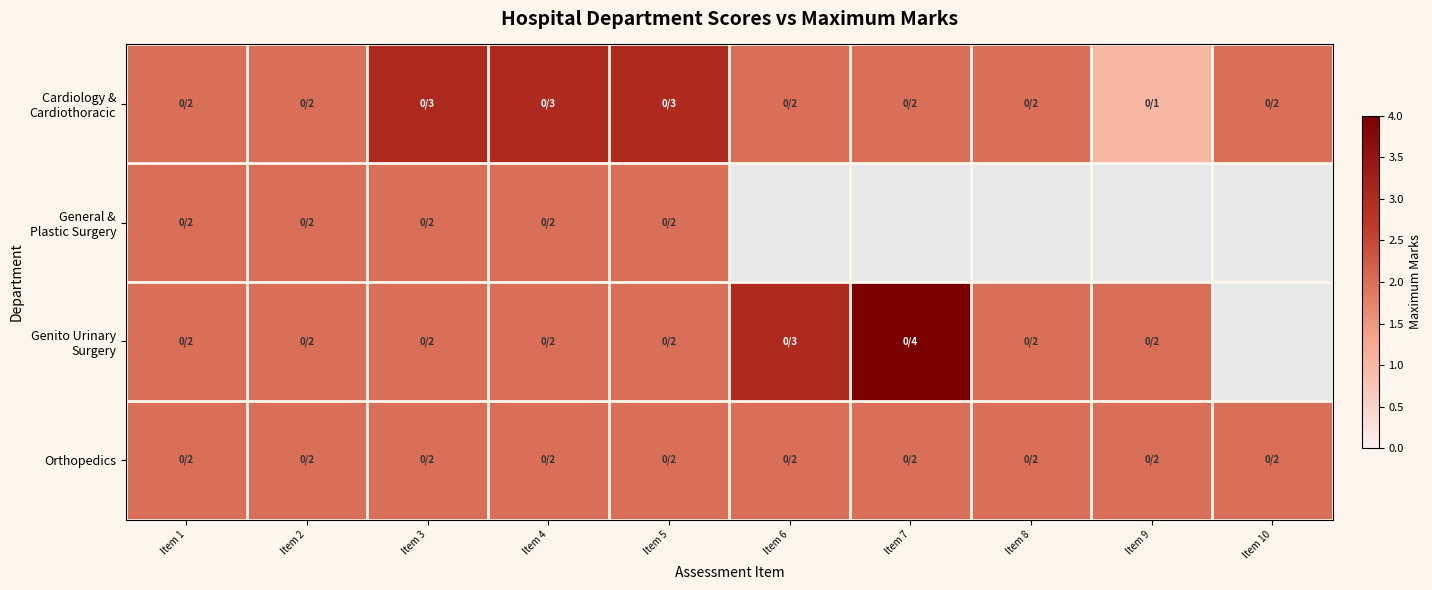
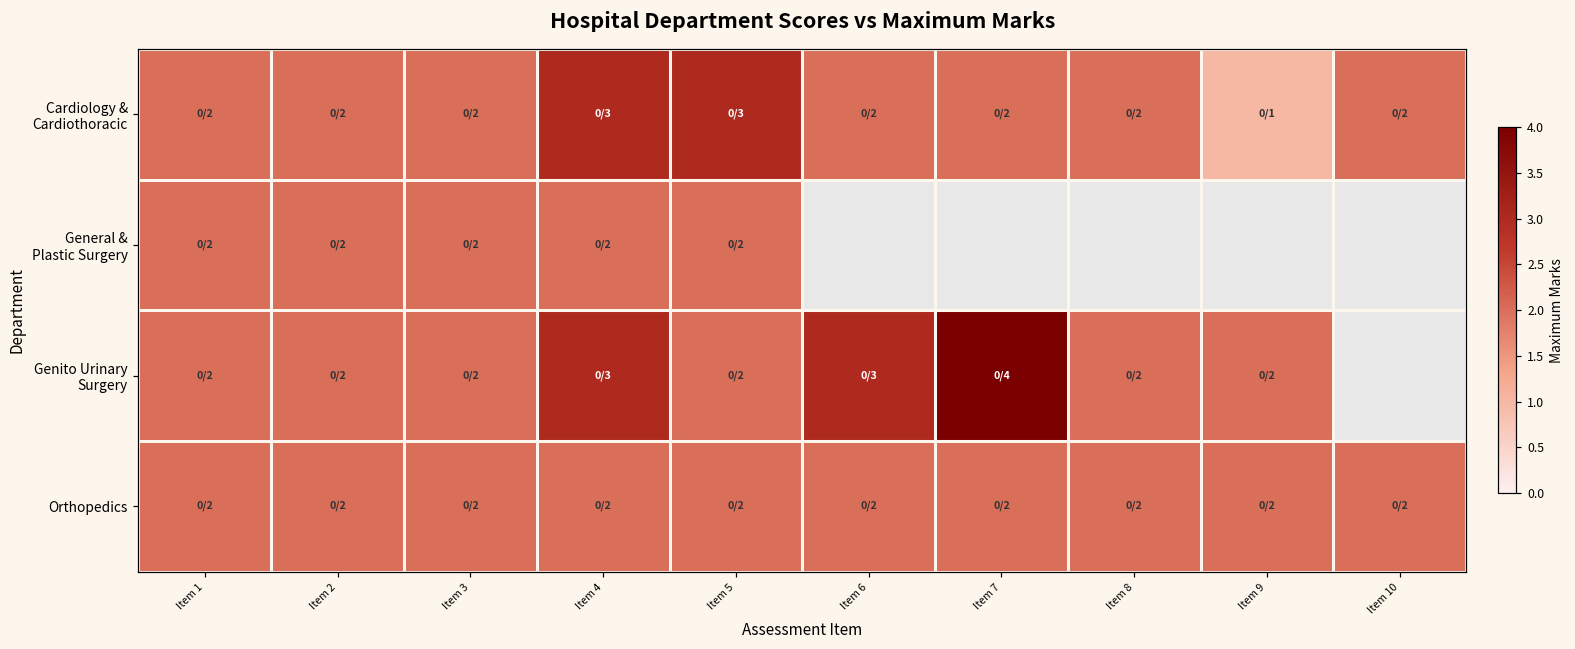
Cardiology & Cardiothoracic, Item 3: 3 -> 2
Genito Urinary Surgery, Item 4: 2 -> 3
